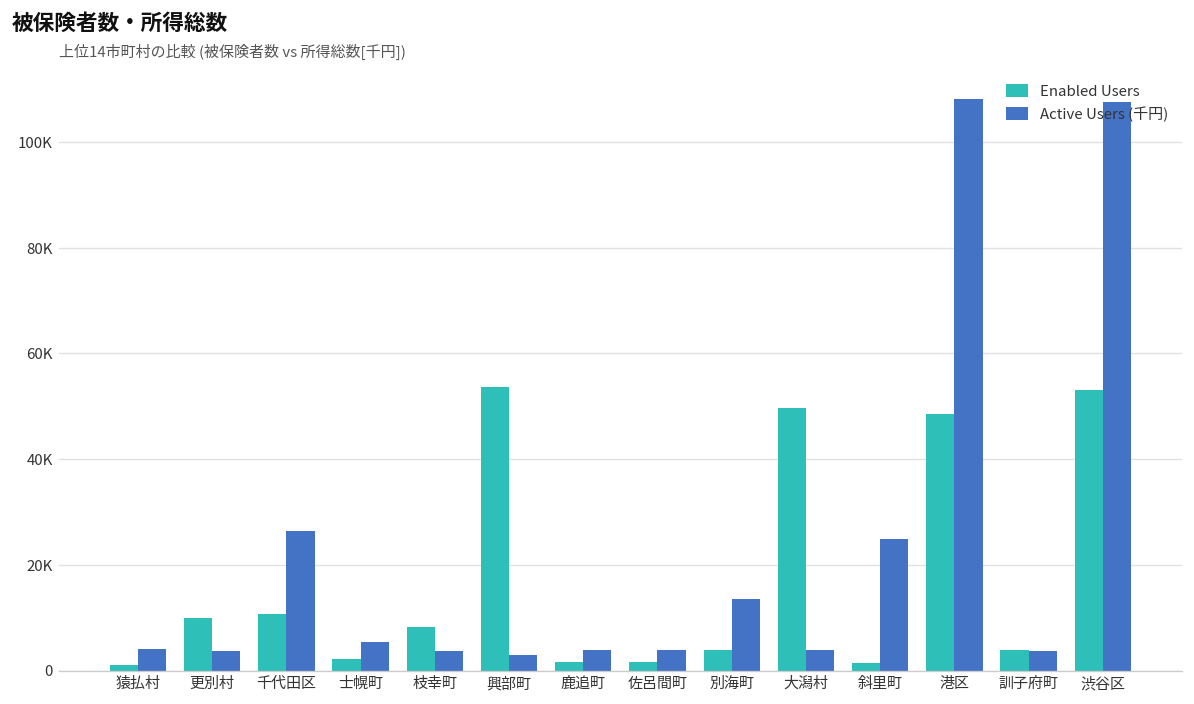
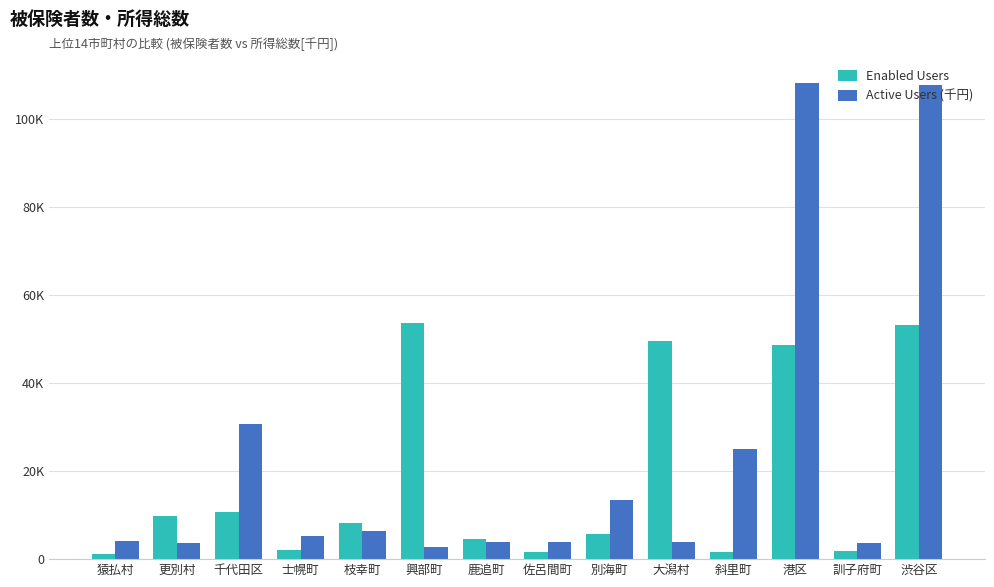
Active Users (千円), 千代田区: 26000 -> 31000
Active Users (千円), 枝幸町: 4000 -> 6000
Enabled Users, 鹿追町: 2000 -> 4000
Enabled Users, 別海町: 4000 -> 6000
Enabled Users, 訓子府町: 4000 -> 2000
